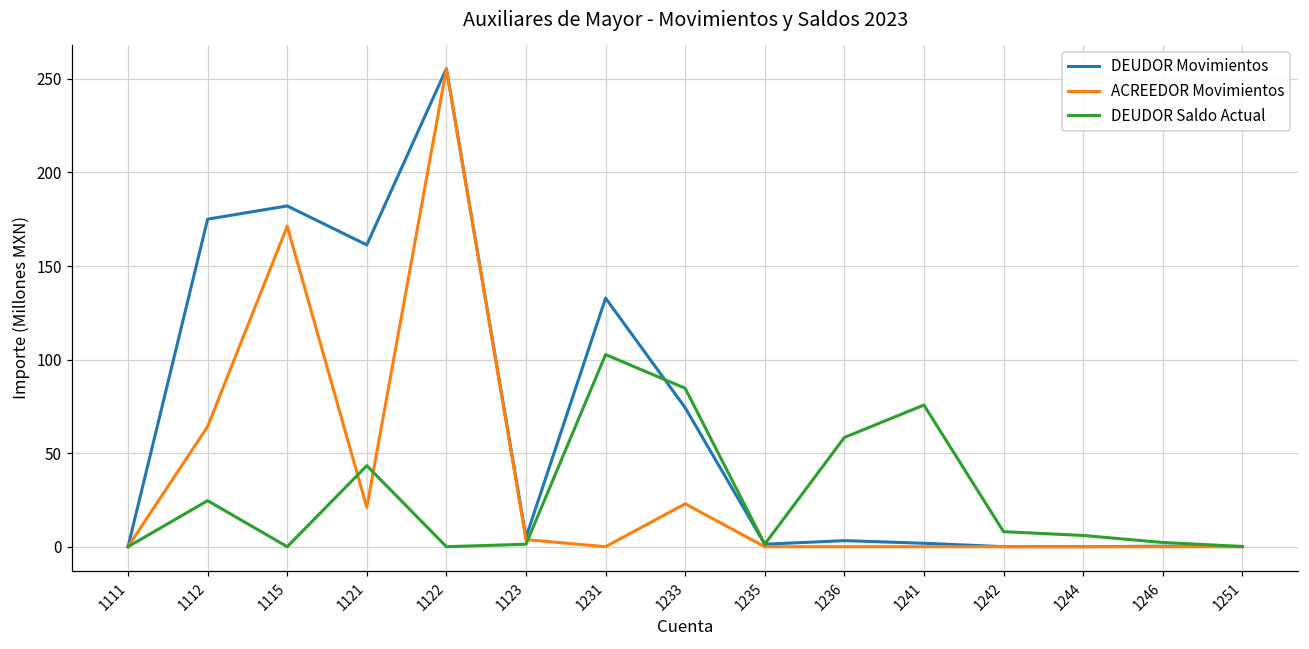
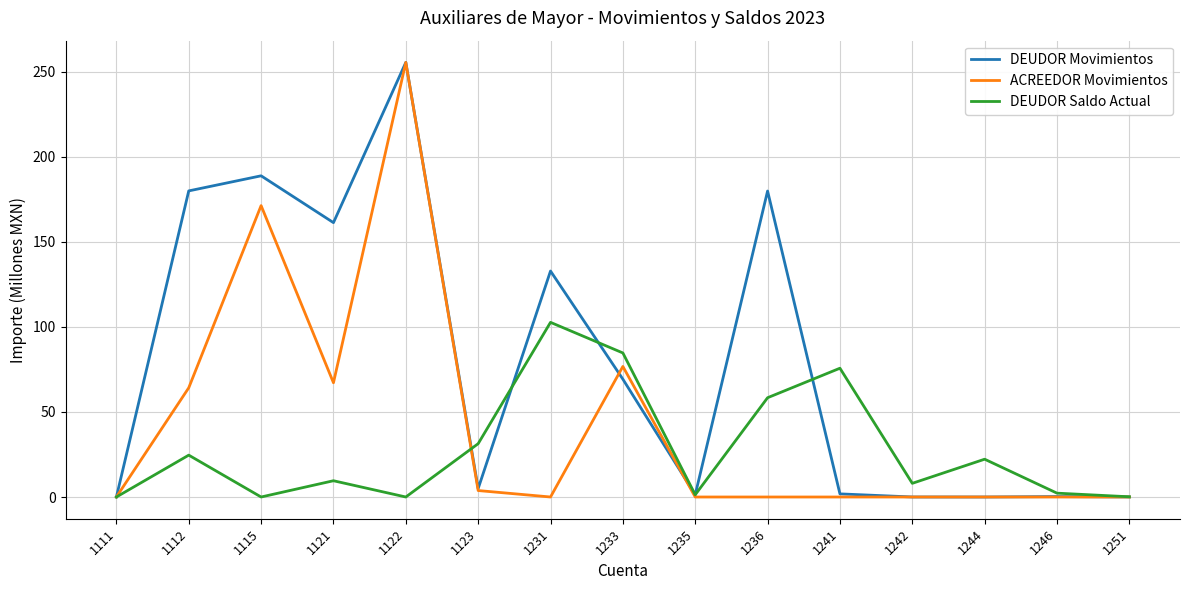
DEUDOR Movimientos, 1112: 175 -> 180
DEUDOR Movimientos, 1115: 182 -> 189
ACREEDOR Movimientos, 1121: 21 -> 67
DEUDOR Saldo Actual, 1121: 43 -> 10
DEUDOR Saldo Actual, 1123: 1 -> 31
DEUDOR Movimientos, 1233: 74 -> 69
ACREEDOR Movimientos, 1233: 23 -> 77
DEUDOR Movimientos, 1236: 3 -> 180
DEUDOR Saldo Actual, 1244: 6 -> 22
